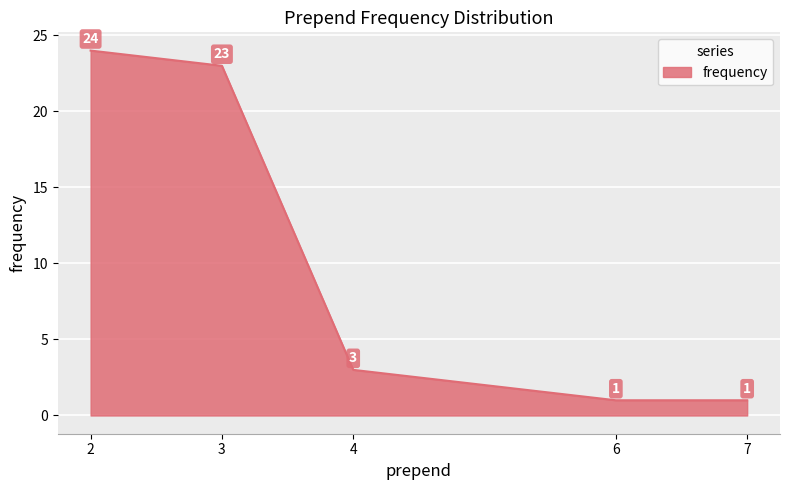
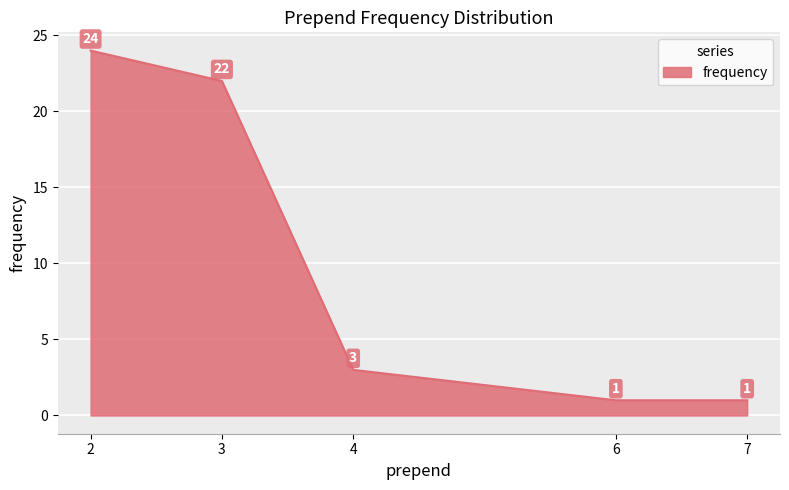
3: 23 -> 22
